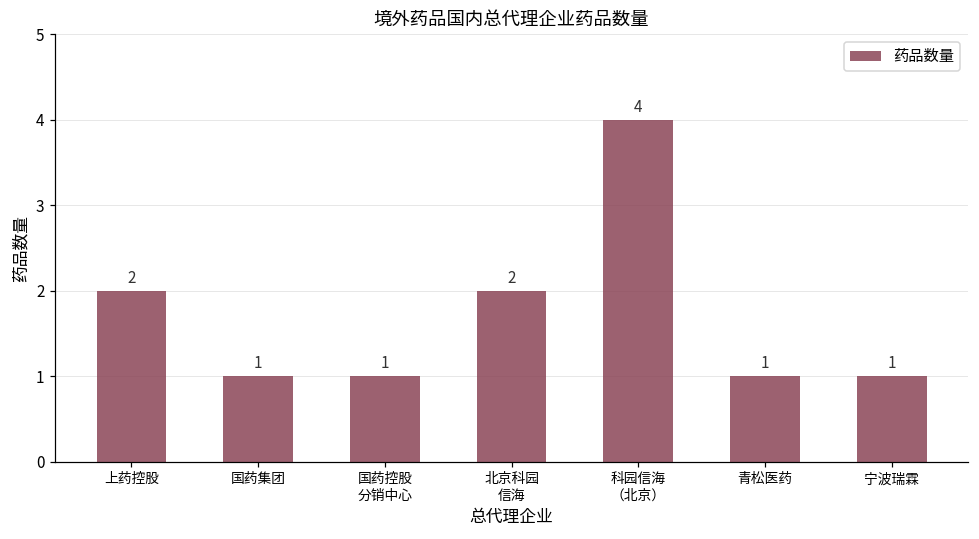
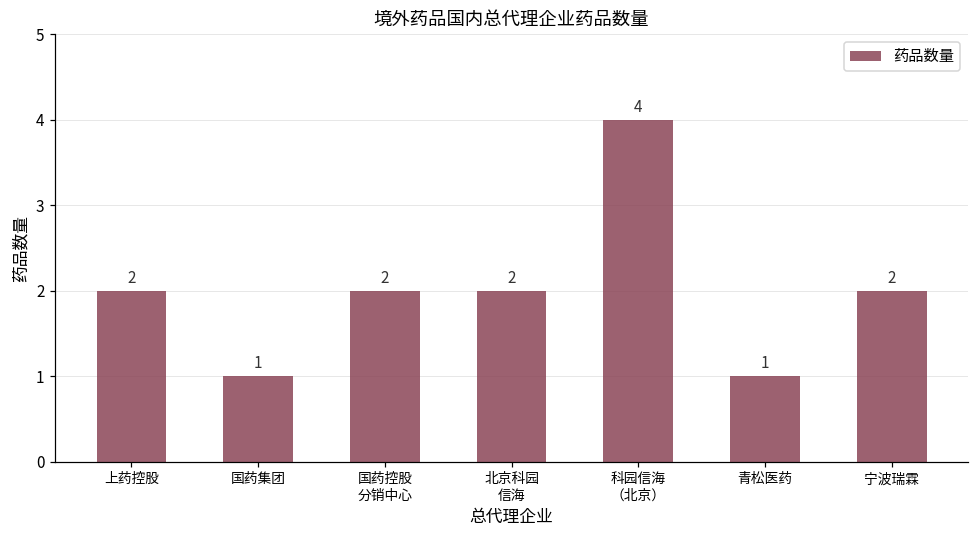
国药控股 分销中心: 1 -> 2
宁波瑞霖: 1 -> 2
